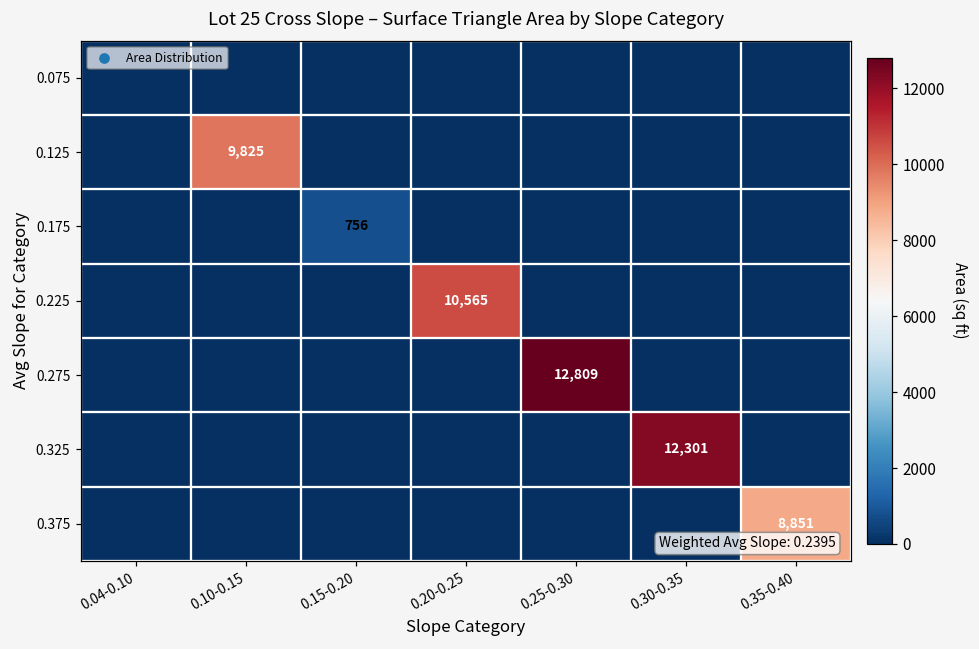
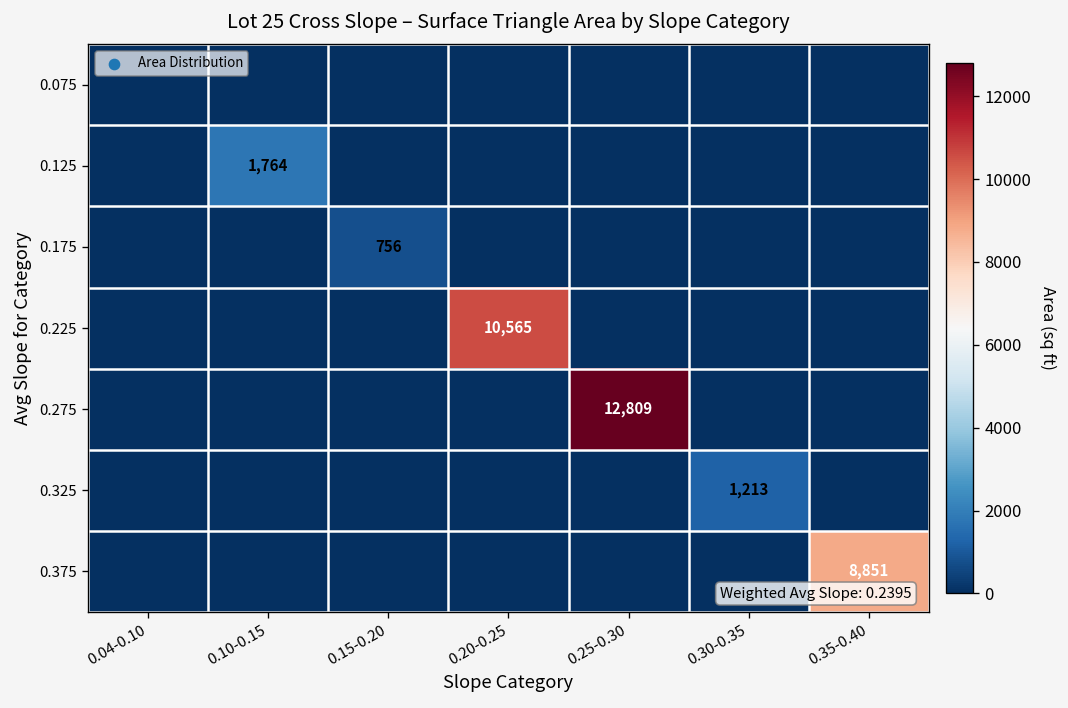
0.125, 0.10-0.15: 9,825 -> 1,764
0.325, 0.30-0.35: 12,301 -> 1,213
